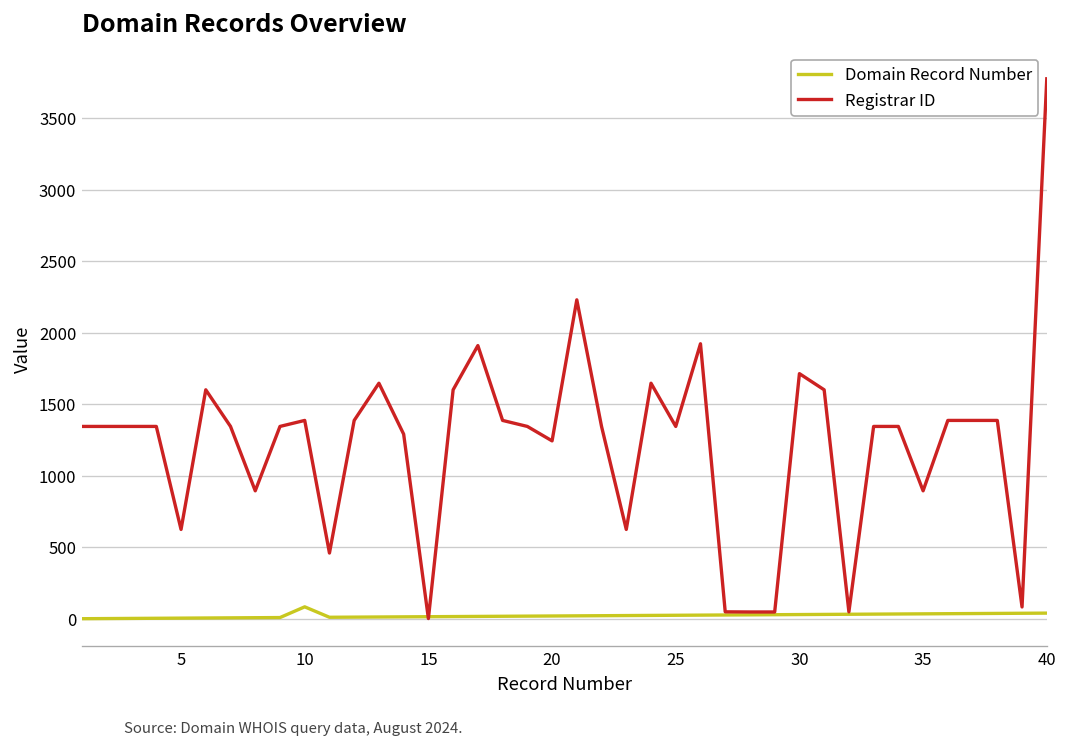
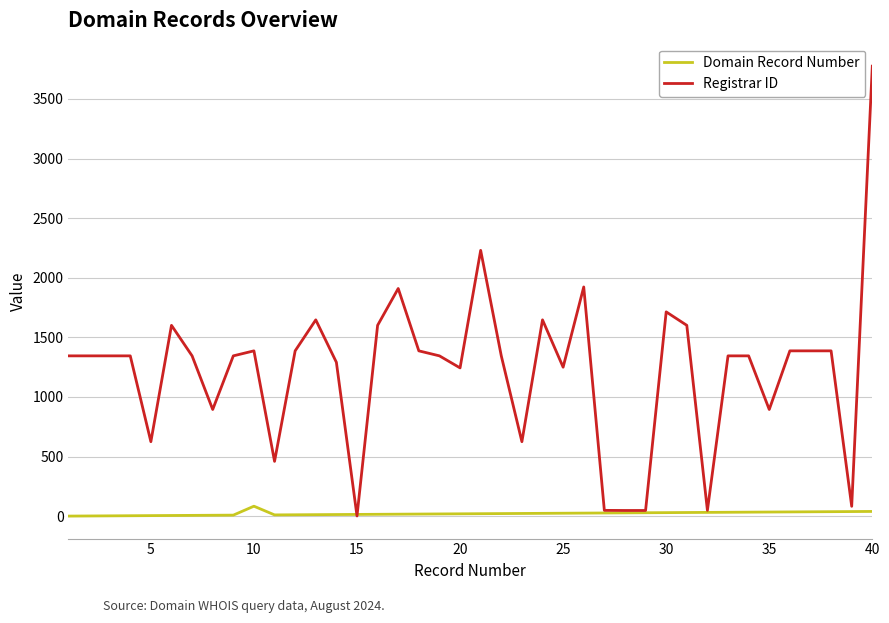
Registrar ID, 25: 1350 -> 1250
